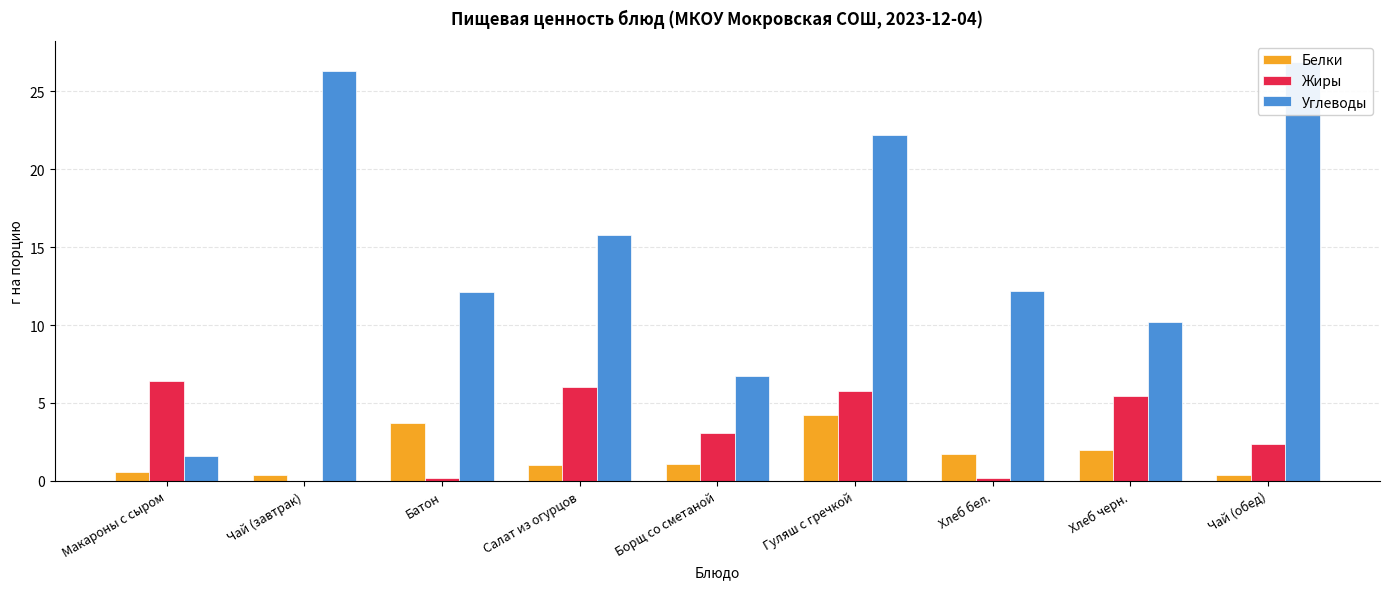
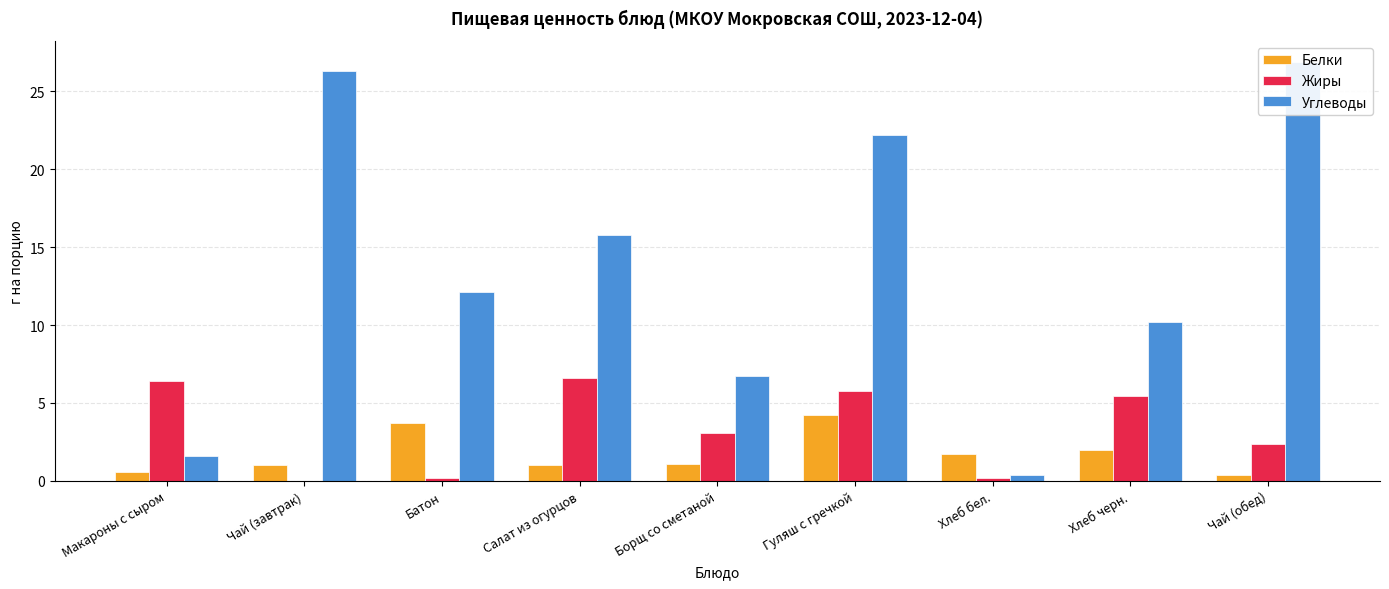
Белки, Чай (завтрак): 0.4 -> 1.0
Жиры, Салат из огурцов: 6.0 -> 6.6
Углеводы, Хлеб бел.: 12.2 -> 0.4
